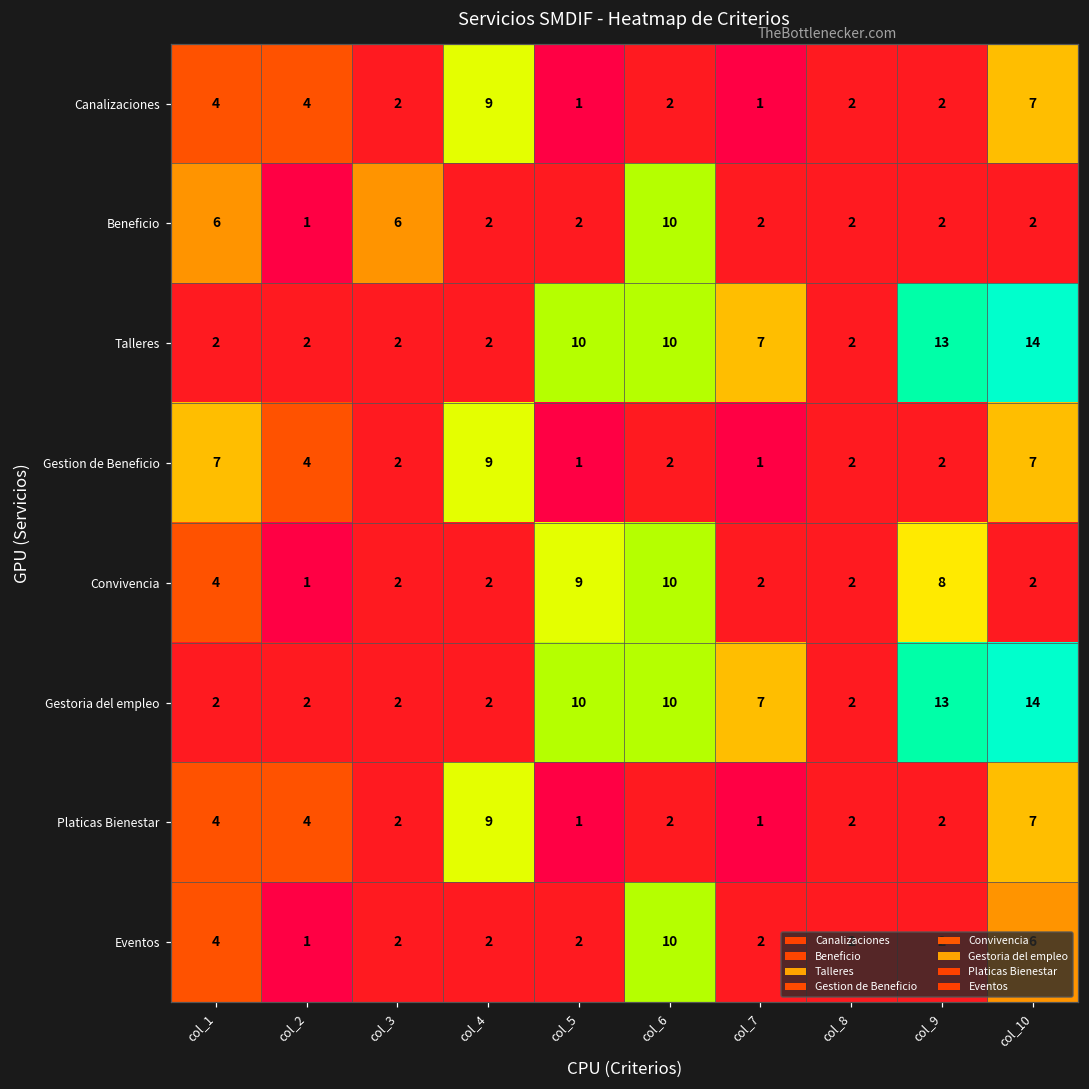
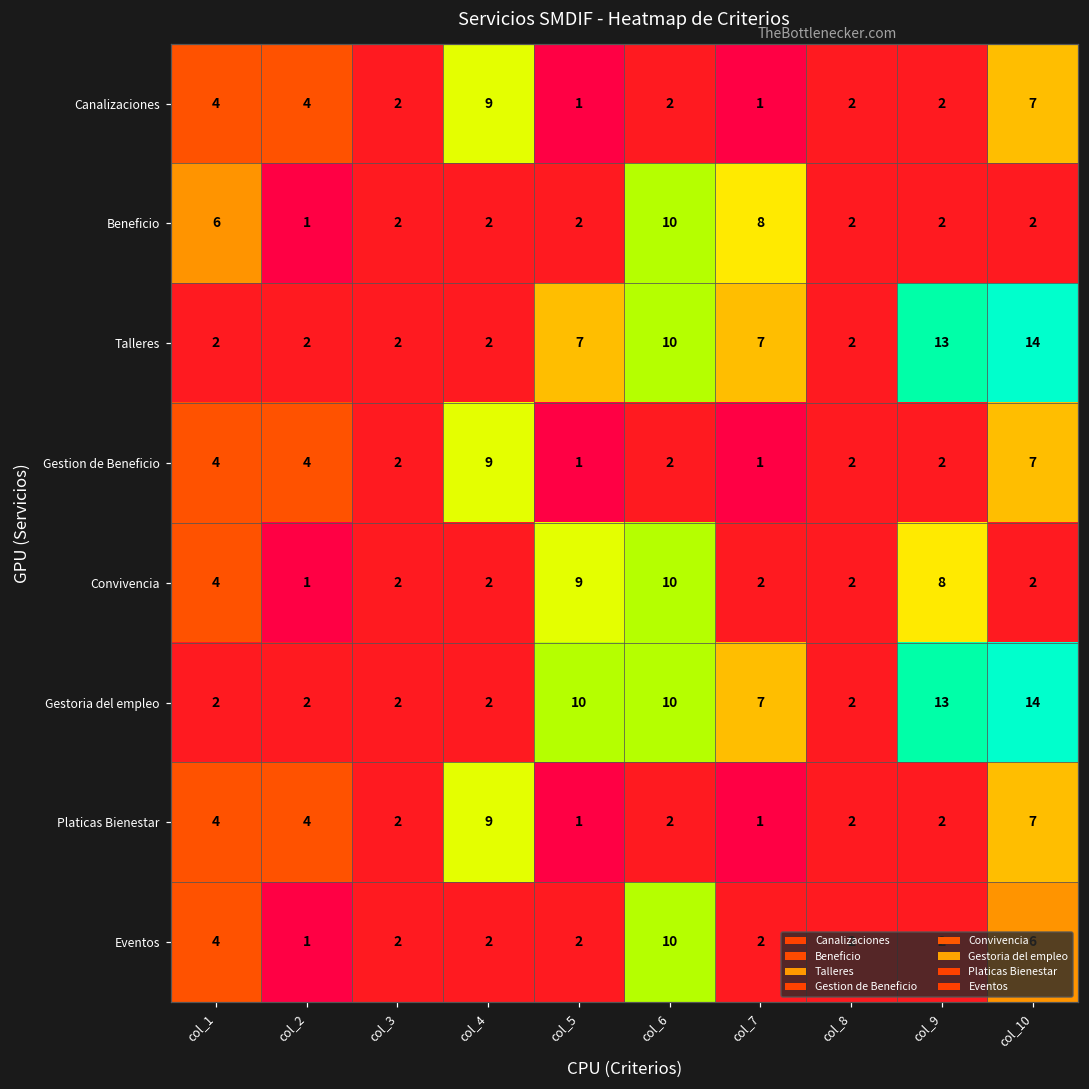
Beneficio, col_3: 6 -> 2
Beneficio, col_7: 2 -> 8
Talleres, col_5: 10 -> 7
Gestion de Beneficio, col_1: 7 -> 4
